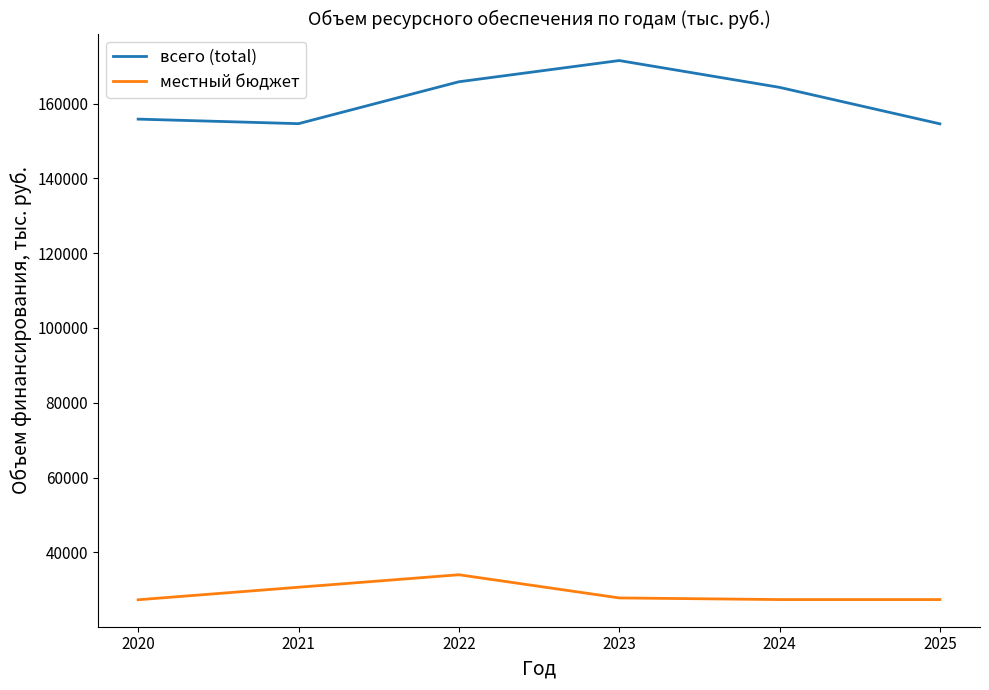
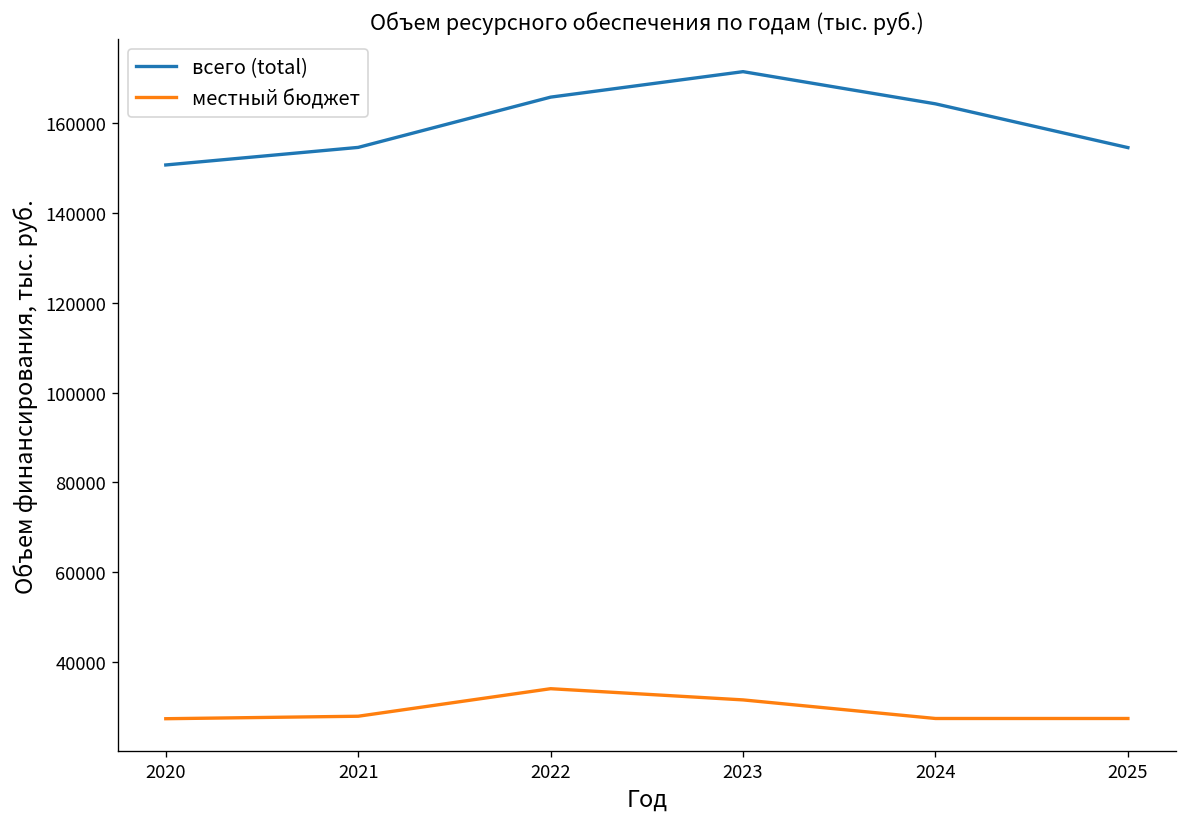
всего (total), 2020: 156000 -> 151000
местный бюджет, 2021: 31000 -> 28000
местный бюджет, 2023: 28000 -> 32000
